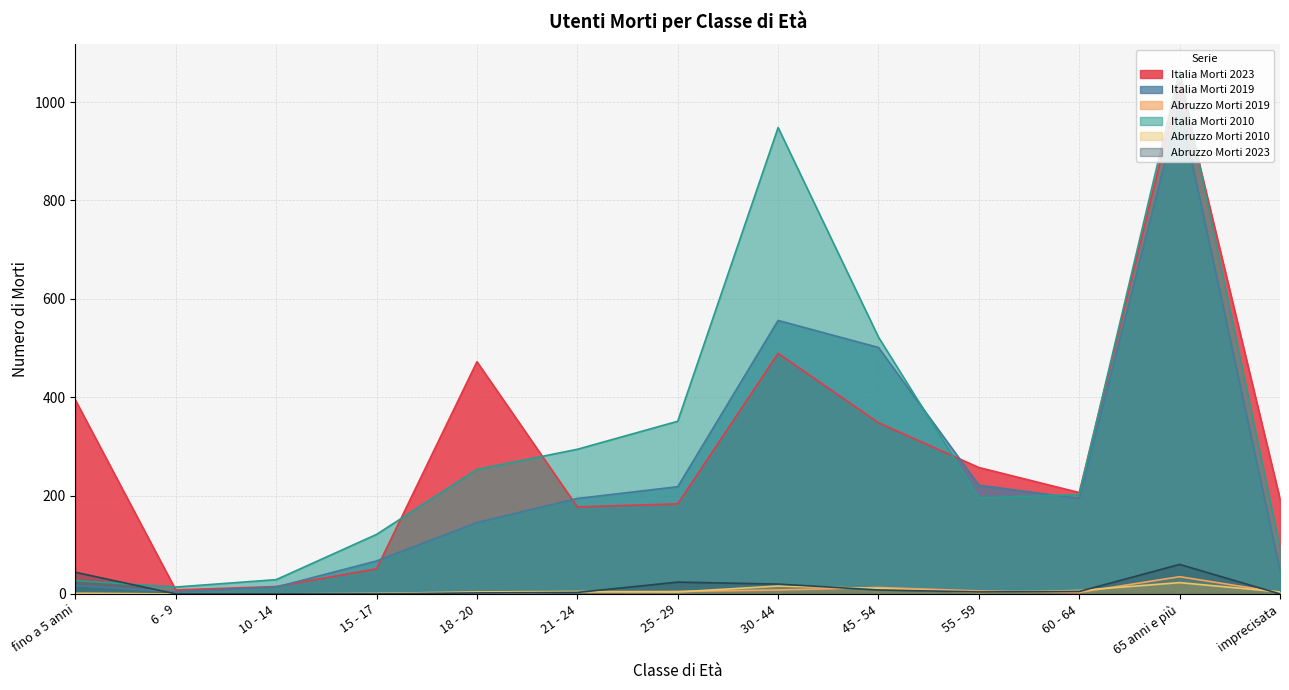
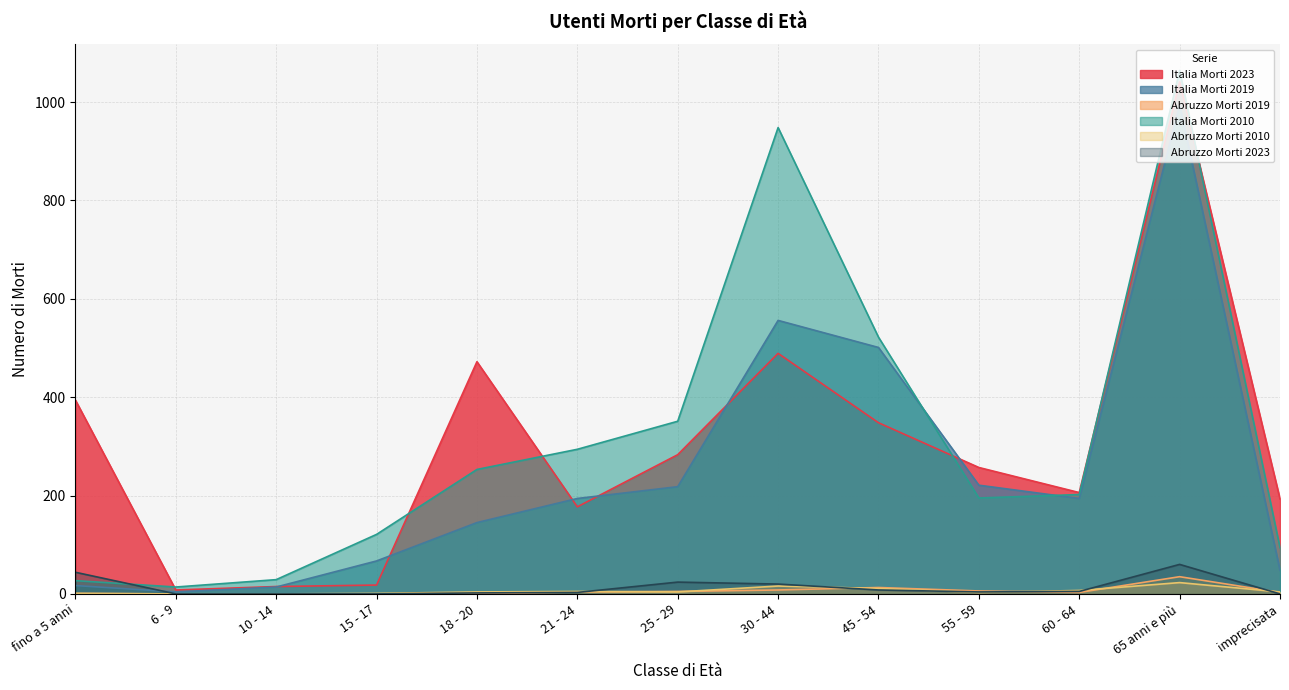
Italia Morti 2023, 15 - 17: 50 -> 20
Italia Morti 2023, 25 - 29: 180 -> 280
